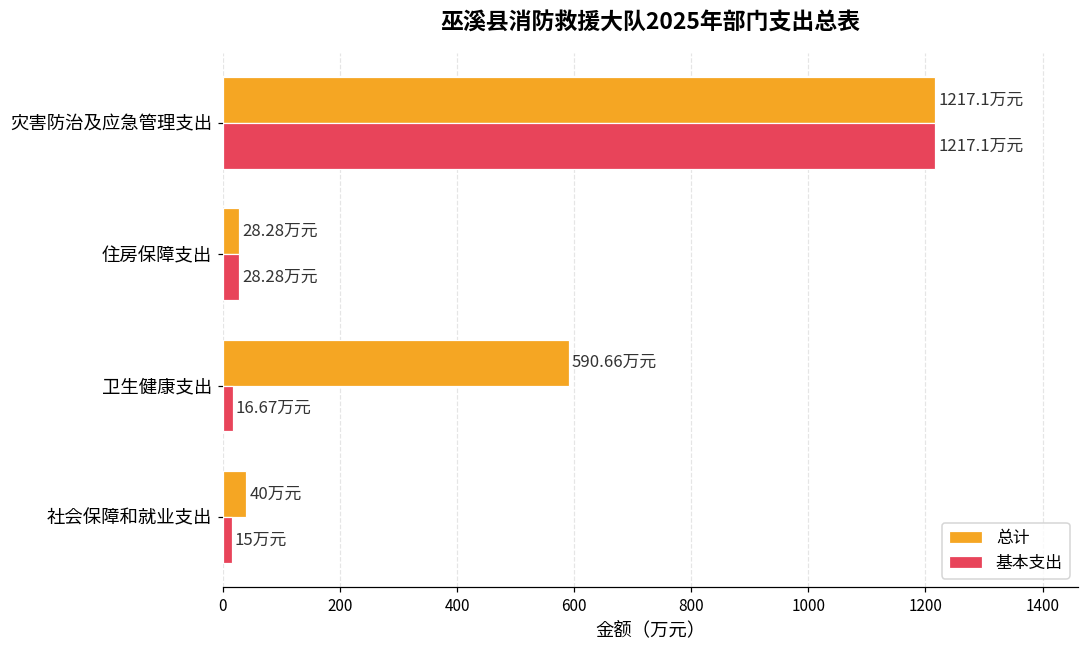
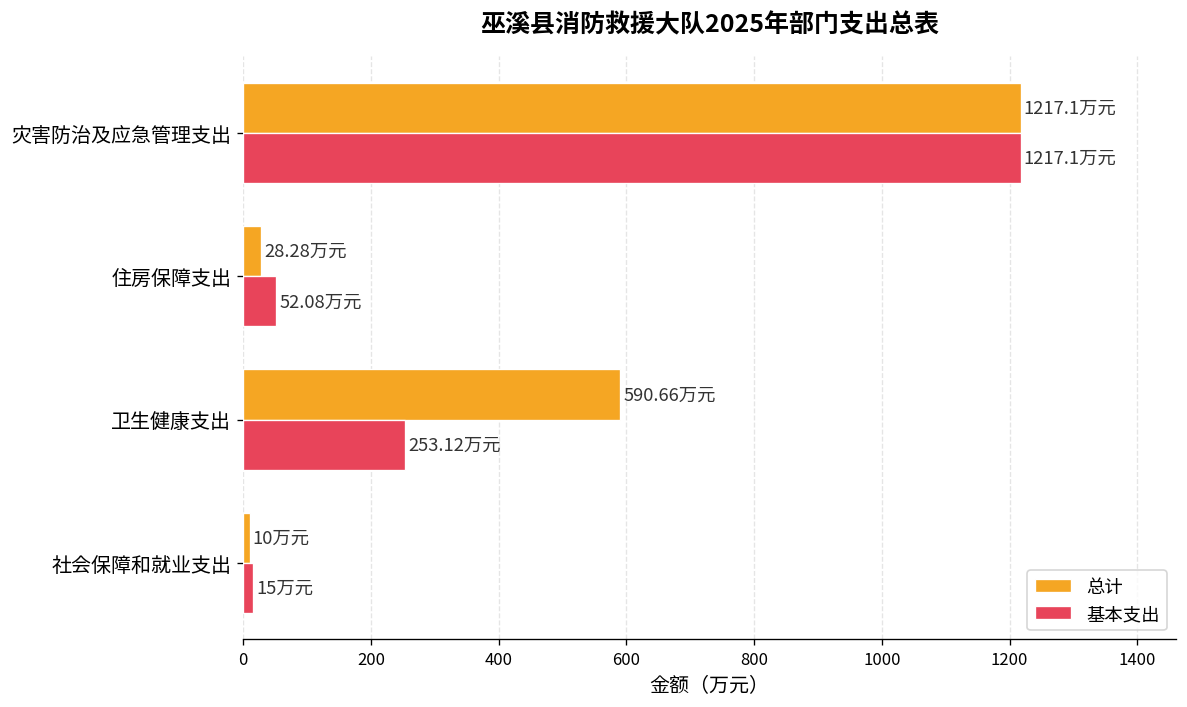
基本支出, 住房保障支出: 28.28 -> 52.08
基本支出, 卫生健康支出: 16.67 -> 253.12
总计, 社会保障和就业支出: 40 -> 10
